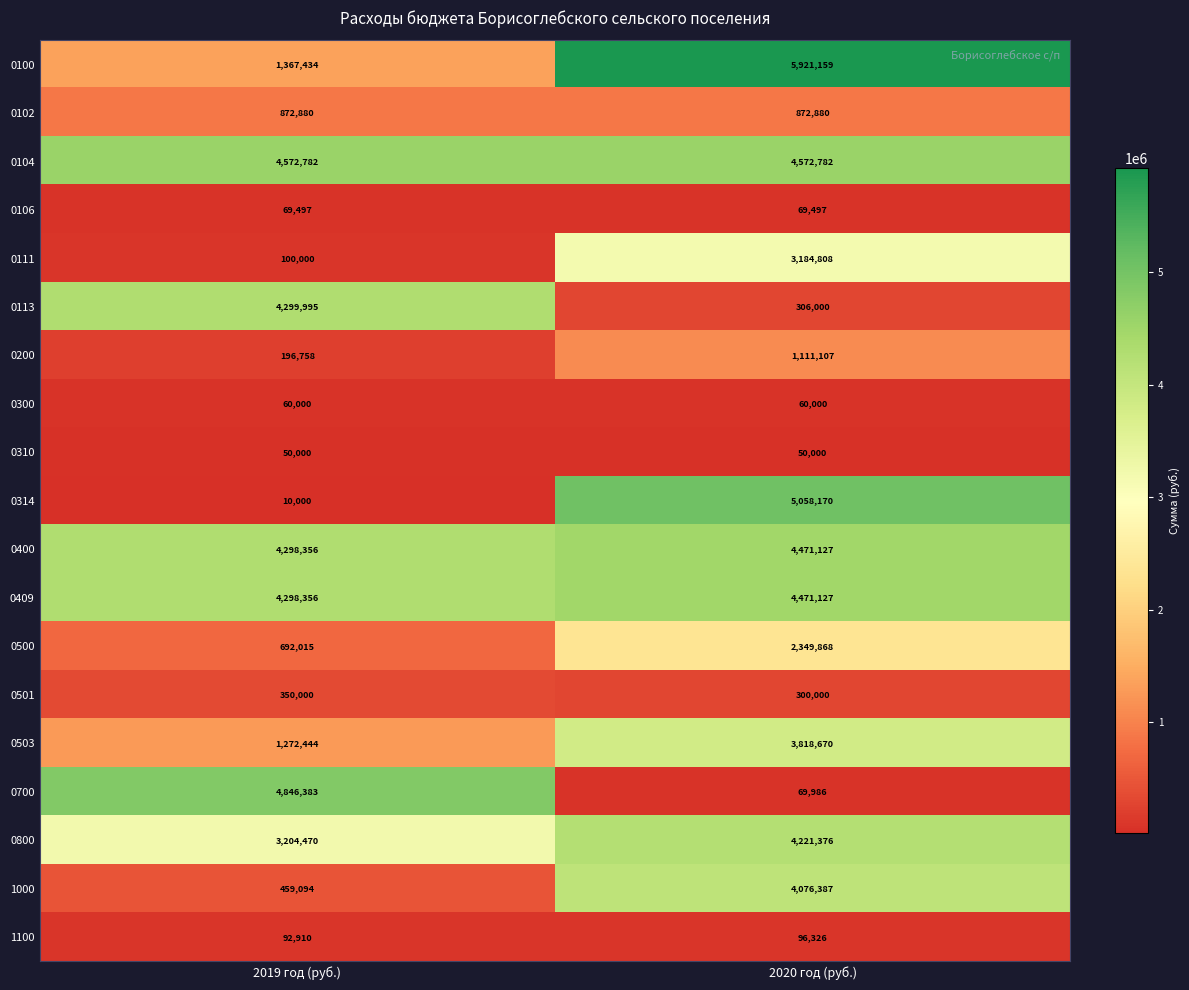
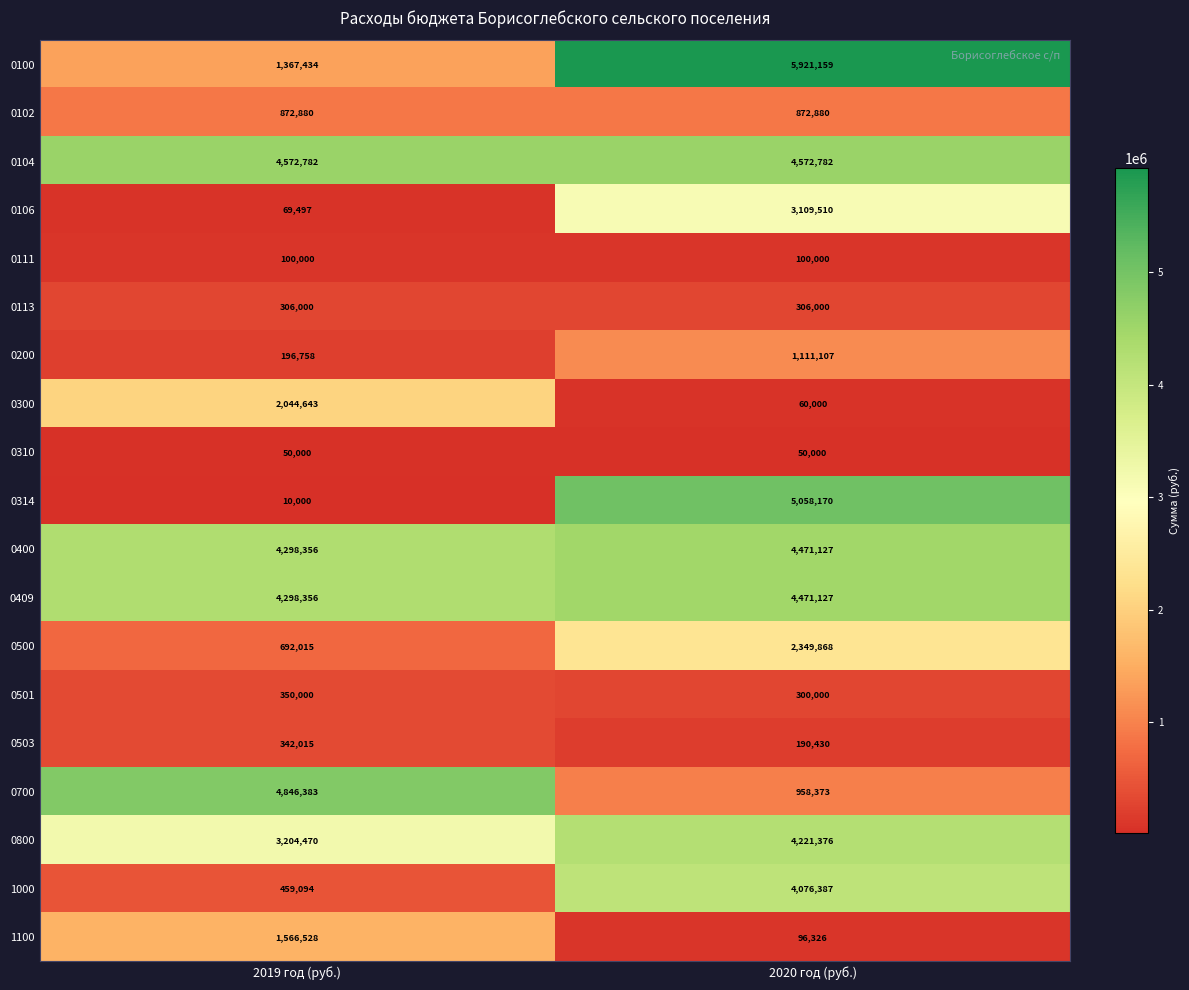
0106, 2020 год (руб.): 69,497 -> 3,109,510
0111, 2020 год (руб.): 3,184,808 -> 100,000
0113, 2019 год (руб.): 4,299,995 -> 306,000
0300, 2019 год (руб.): 60,000 -> 2,044,643
0503, 2019 год (руб.): 1,272,444 -> 342,015
0503, 2020 год (руб.): 3,818,670 -> 190,430
0700, 2020 год (руб.): 69,986 -> 958,373
1100, 2019 год (руб.): 92,910 -> 1,566,528
